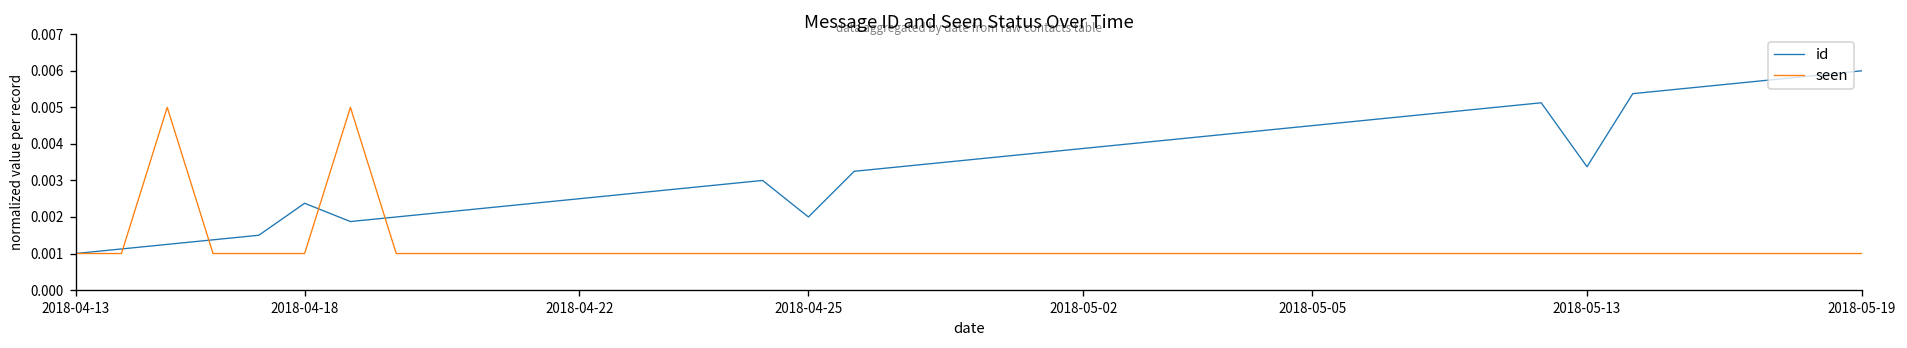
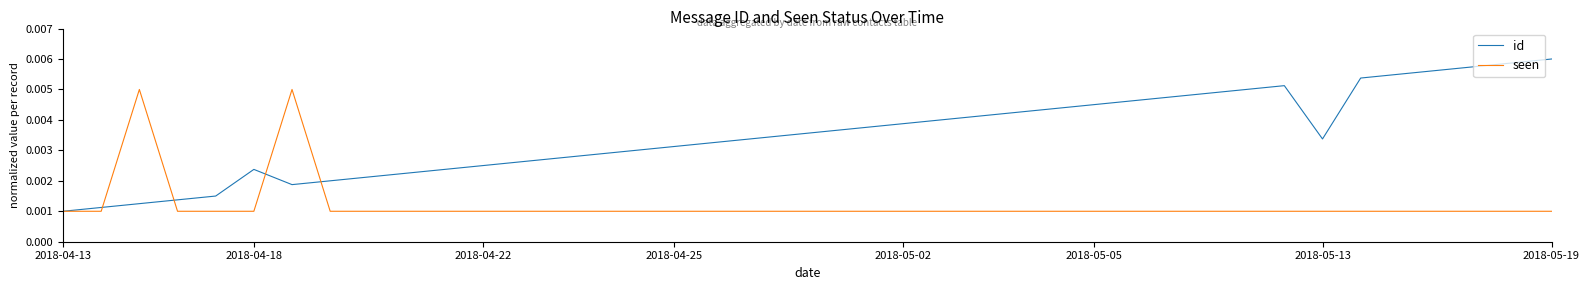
id, 2018-04-25: 0.0020 -> 0.0031
